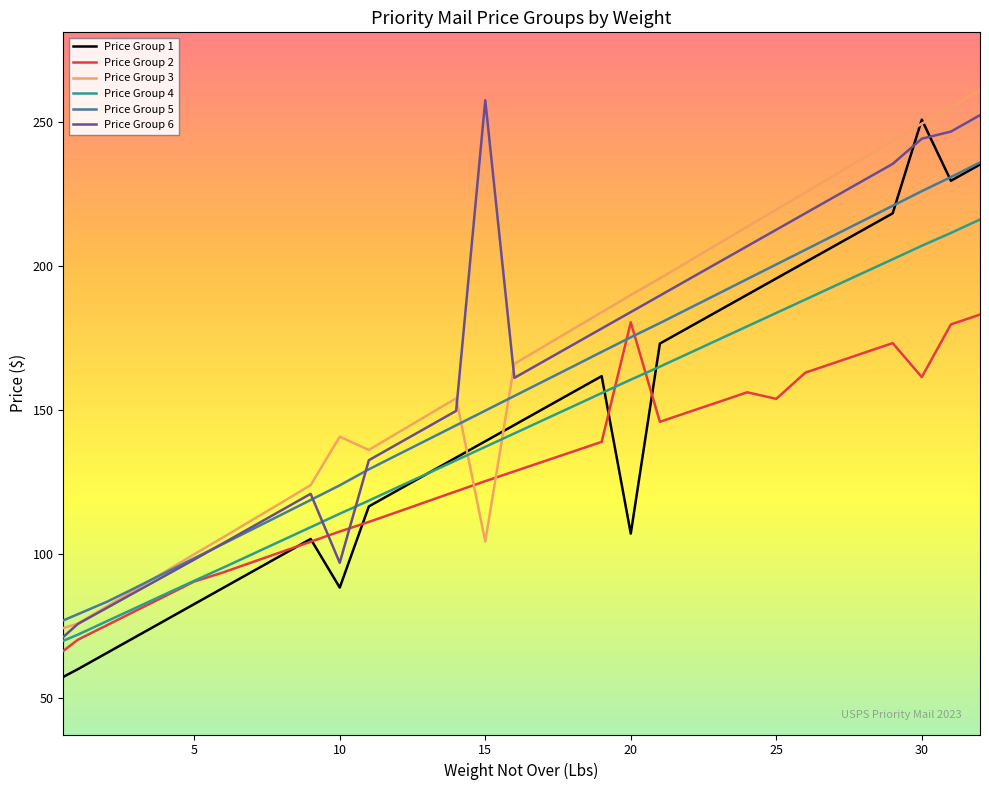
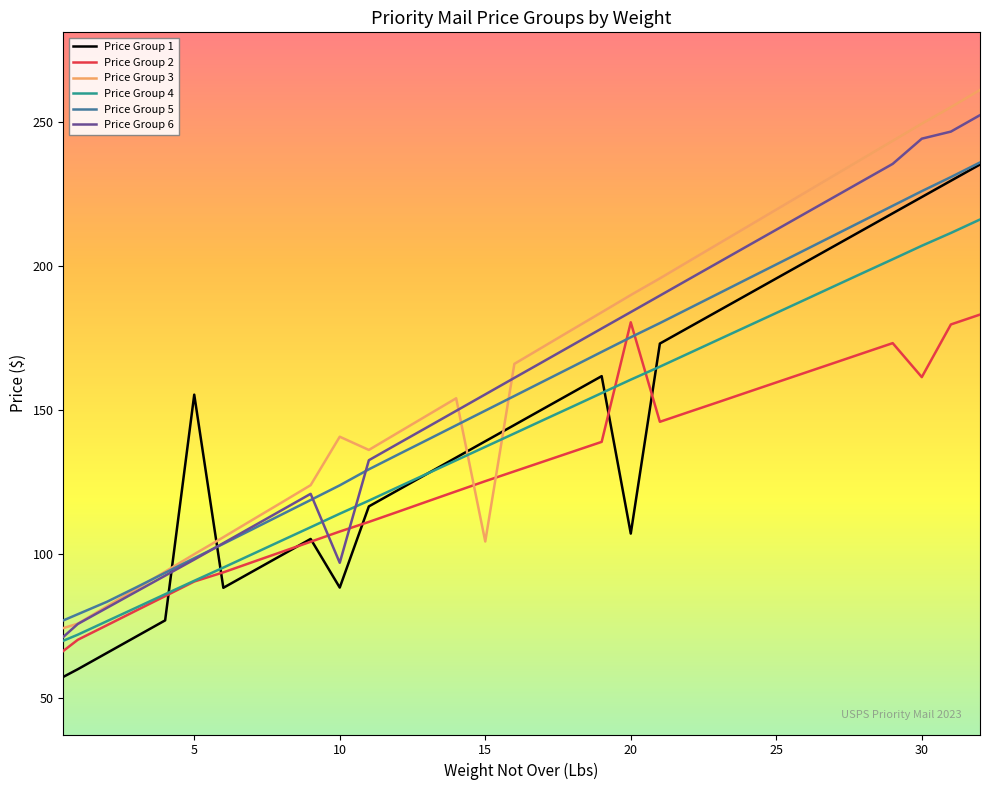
Price Group 1, 5: 83 -> 155
Price Group 6, 15: 258 -> 155
Price Group 2, 25: 154 -> 160
Price Group 1, 30: 251 -> 224
